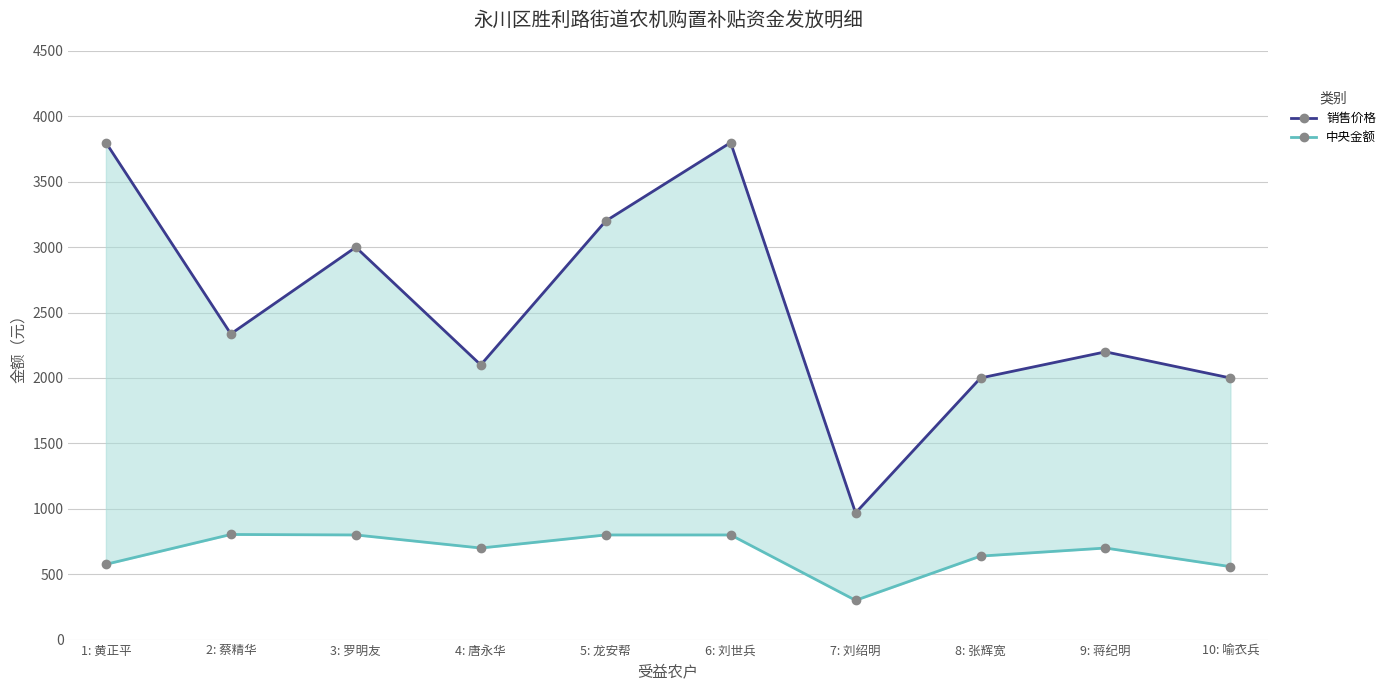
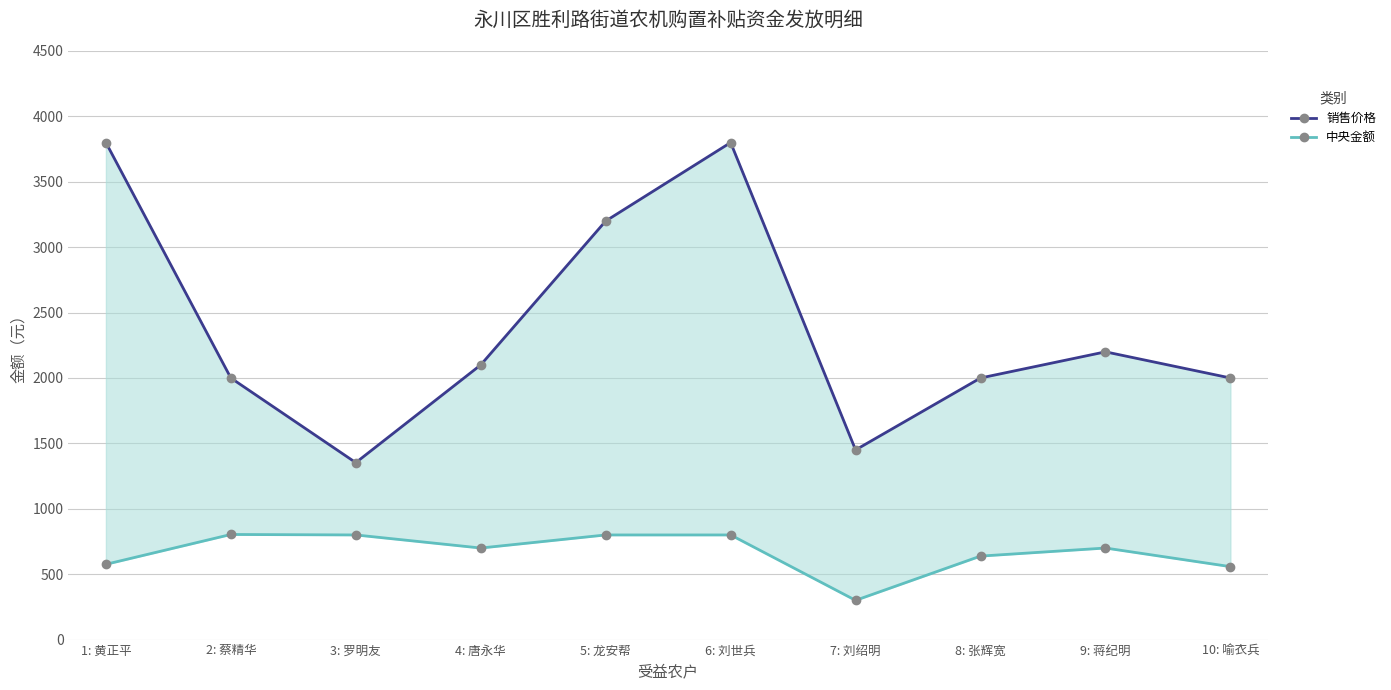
销售价格, 2: 蔡精华: 2340 -> 2000
销售价格, 3: 罗明友: 3000 -> 1350
销售价格, 7: 刘绍明: 970 -> 1450
